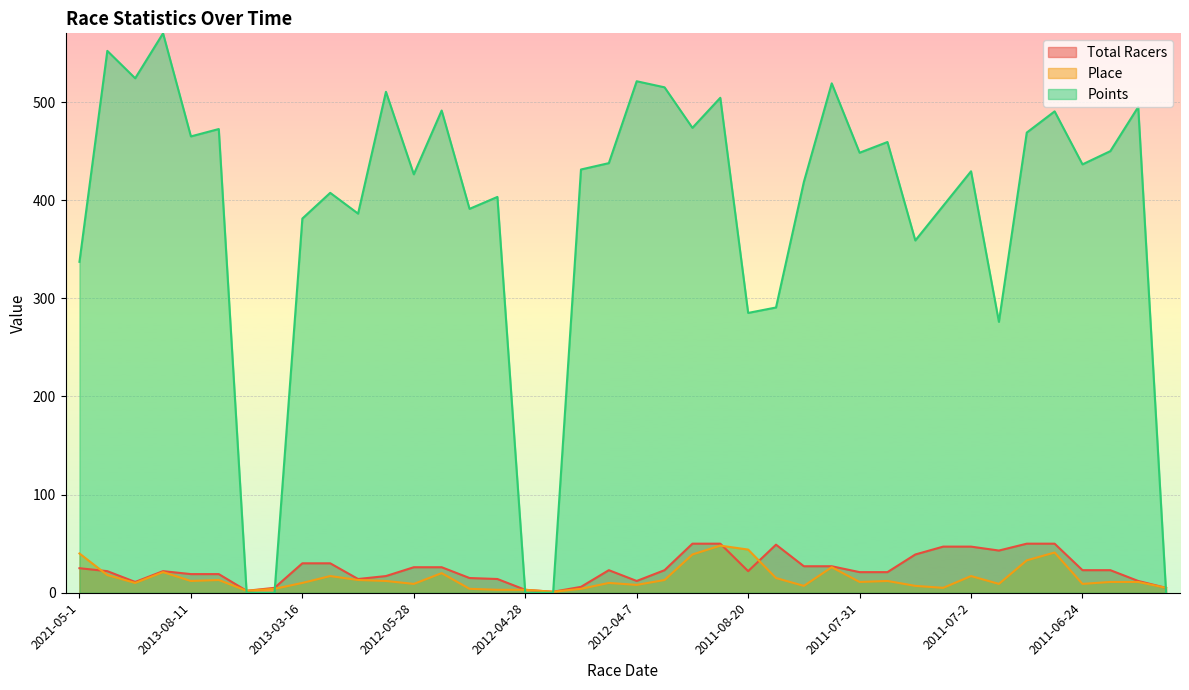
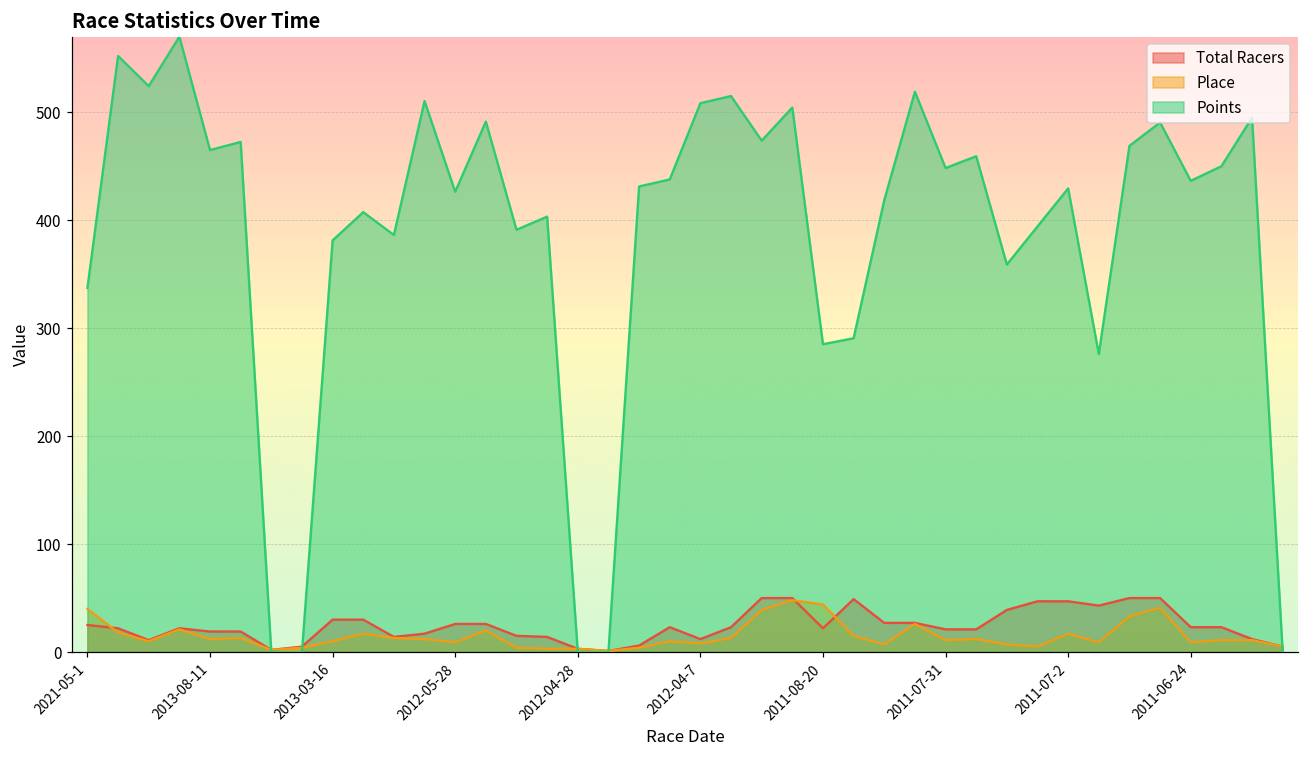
Points, 2012-04-7: 520 -> 510
